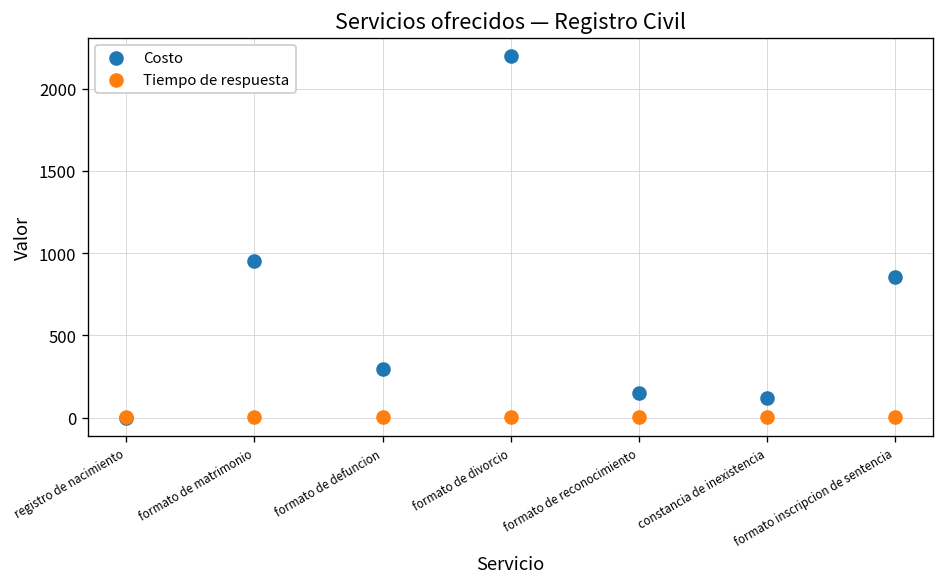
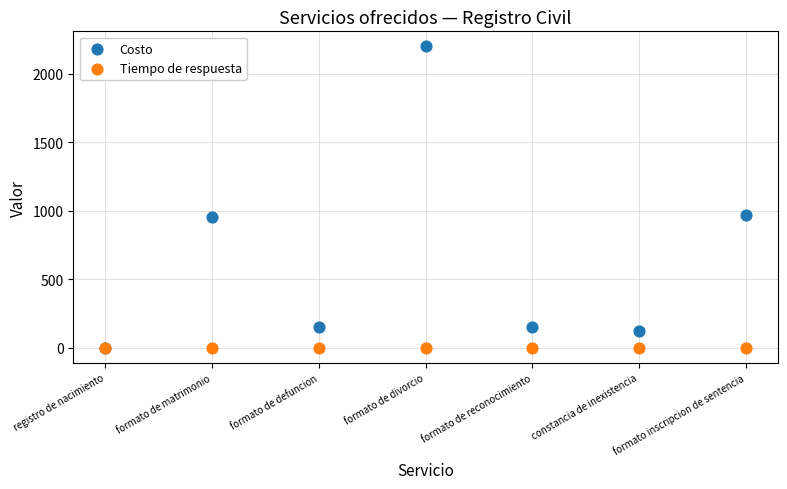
Costo, formato de defuncion: 290 -> 150
Costo, formato inscripcion de sentencia: 860 -> 970
